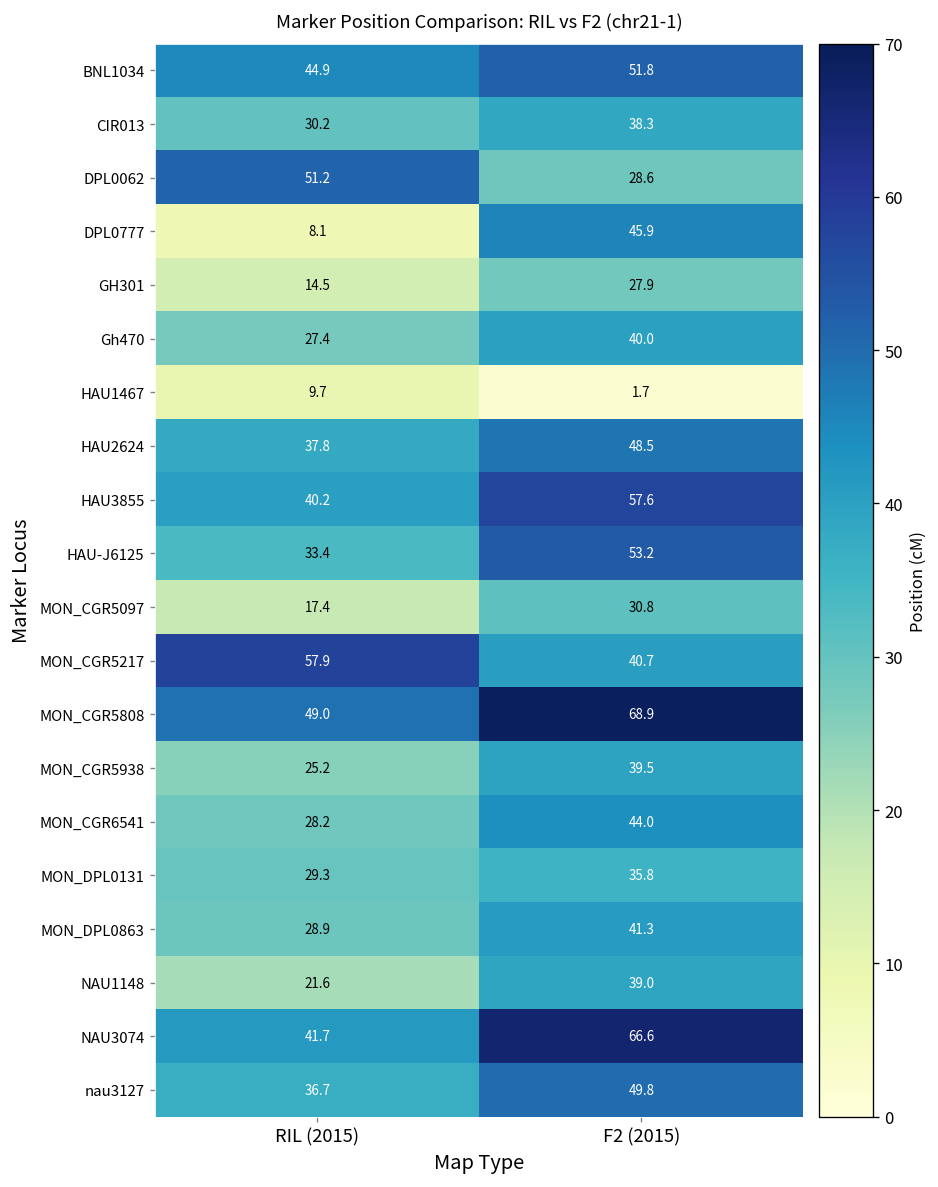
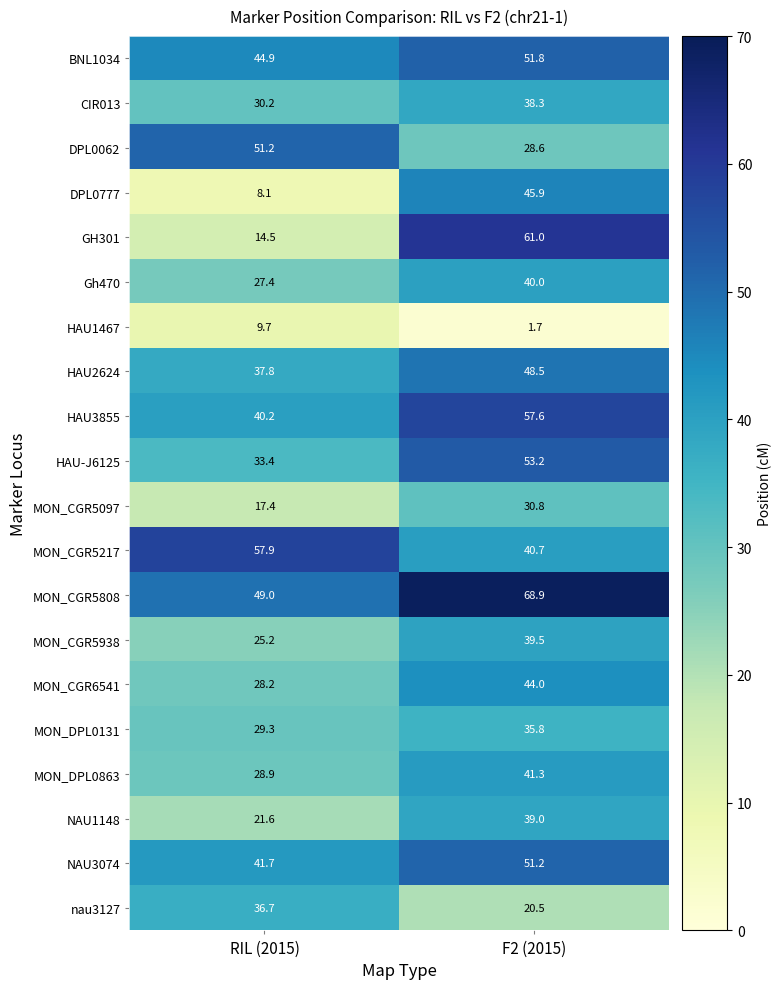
GH301, F2 (2015): 27.9 -> 61.0
NAU3074, F2 (2015): 66.6 -> 51.2
nau3127, F2 (2015): 49.8 -> 20.5
